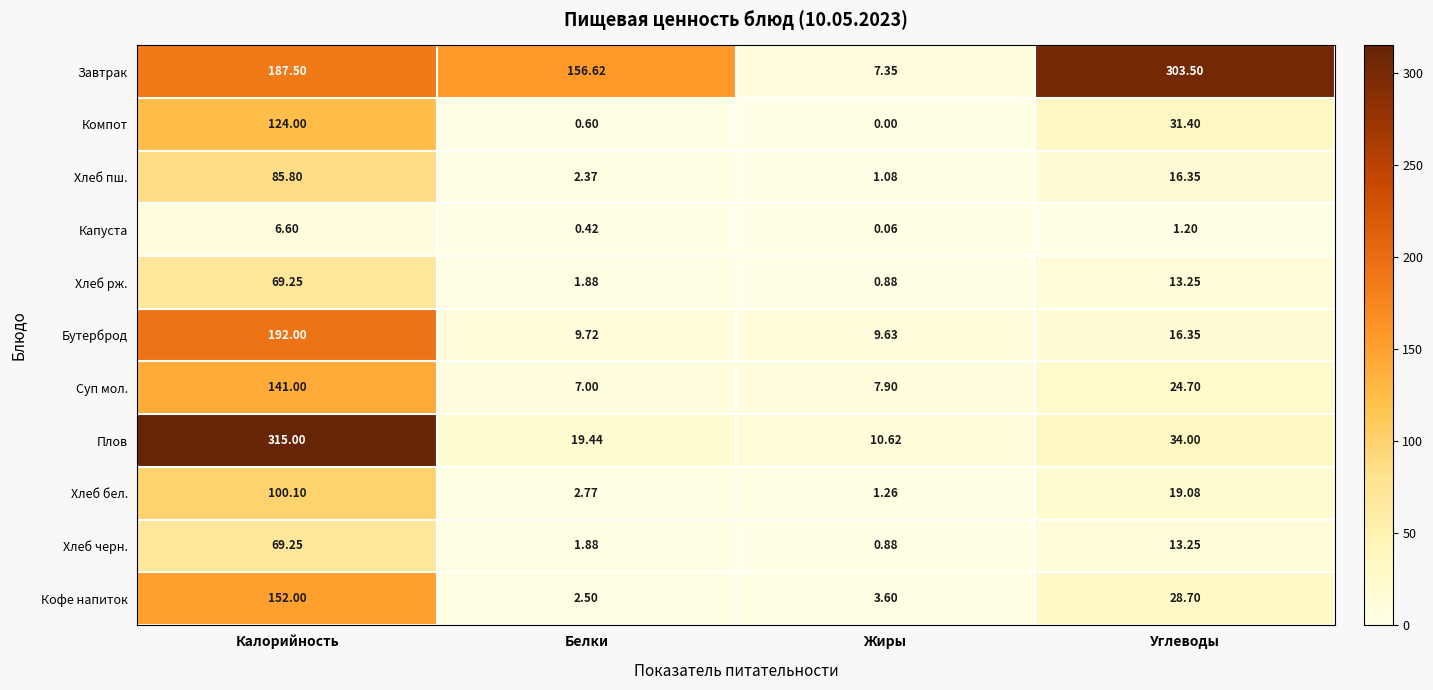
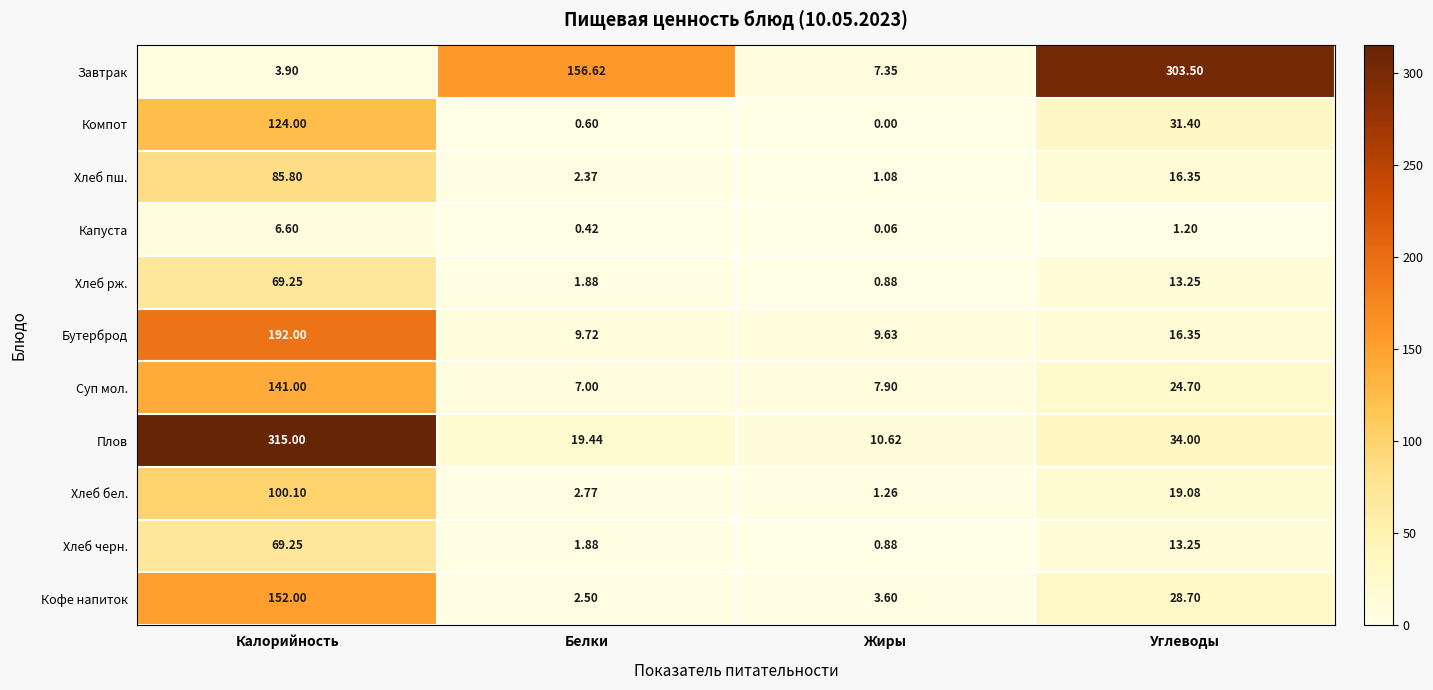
Завтрак, Калорийность: 187.50 -> 3.90
